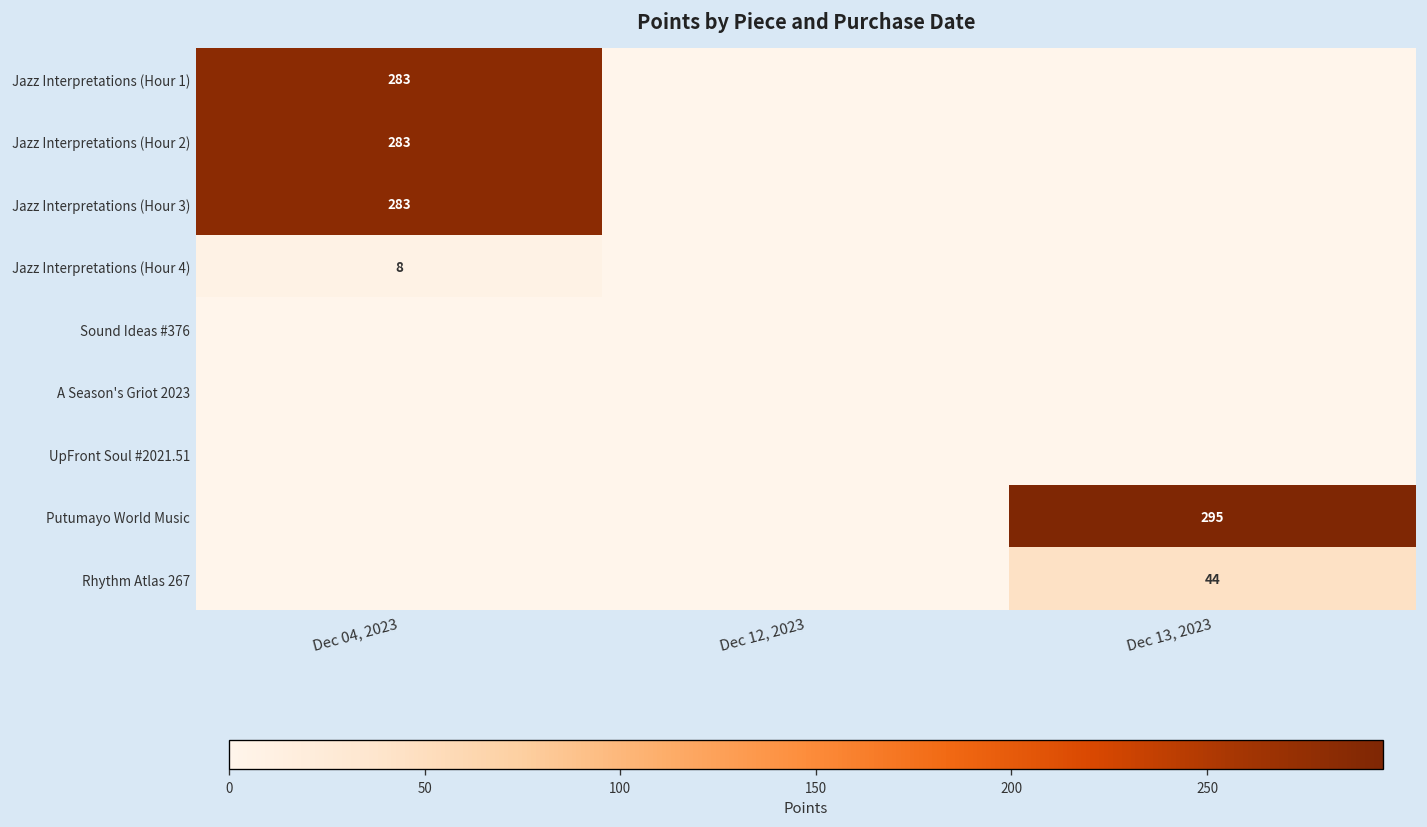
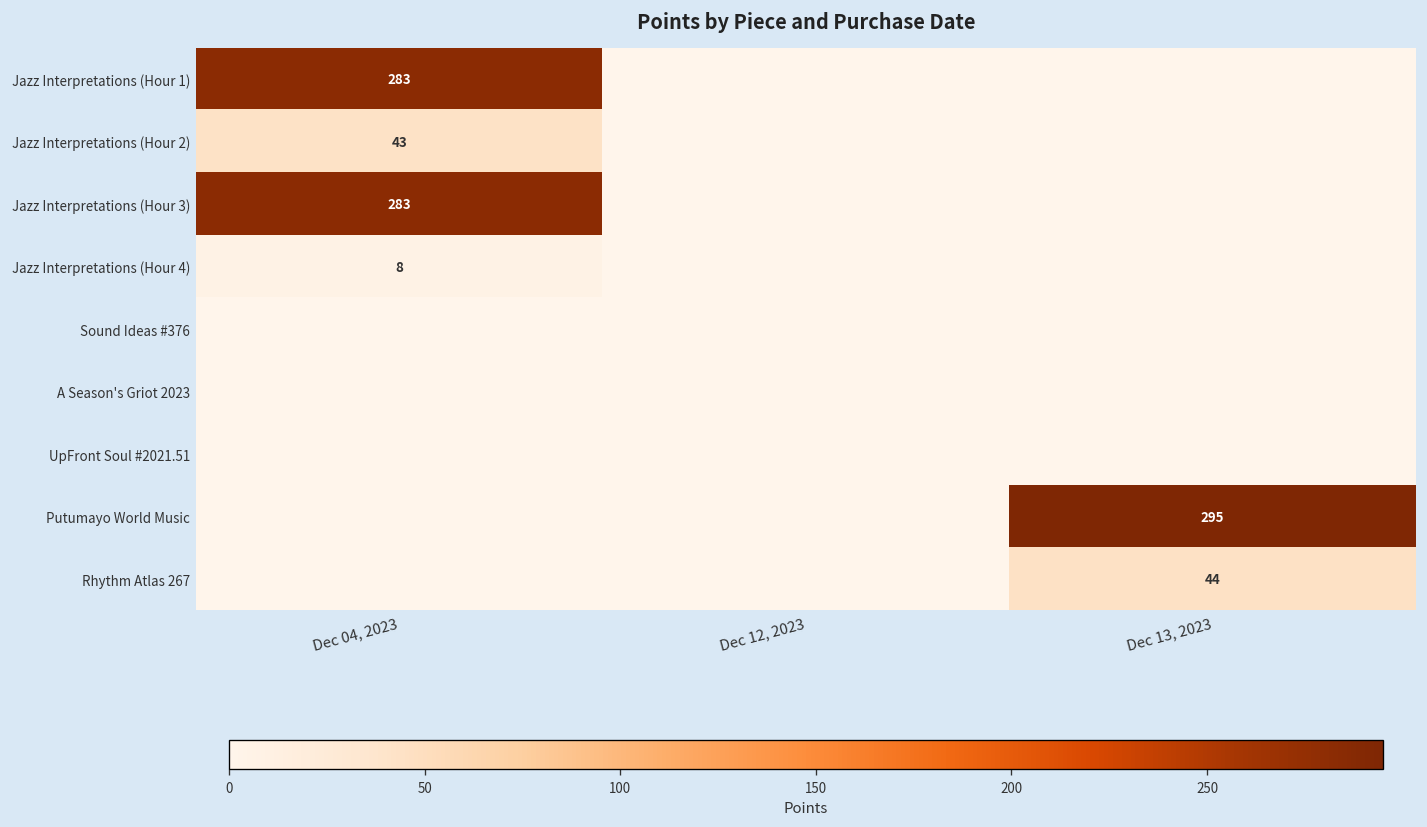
Jazz Interpretations (Hour 2), Dec 04, 2023: 283 -> 43
